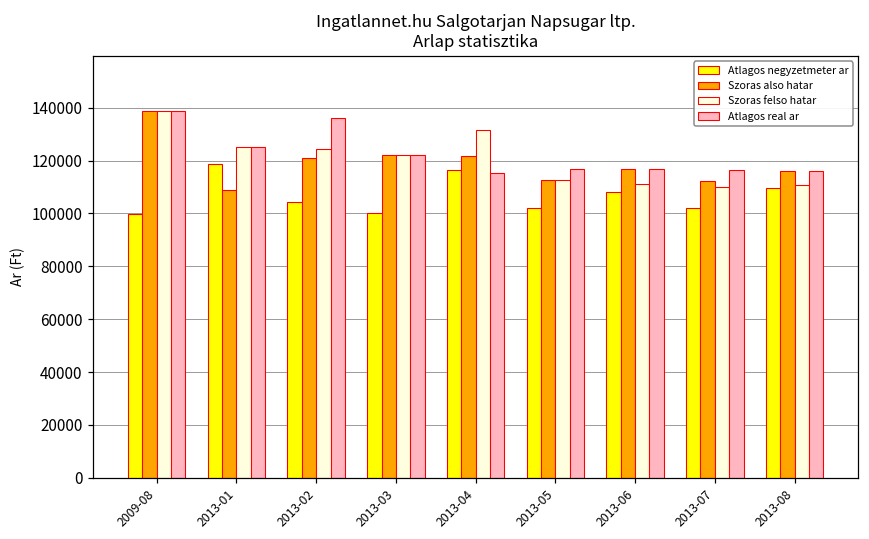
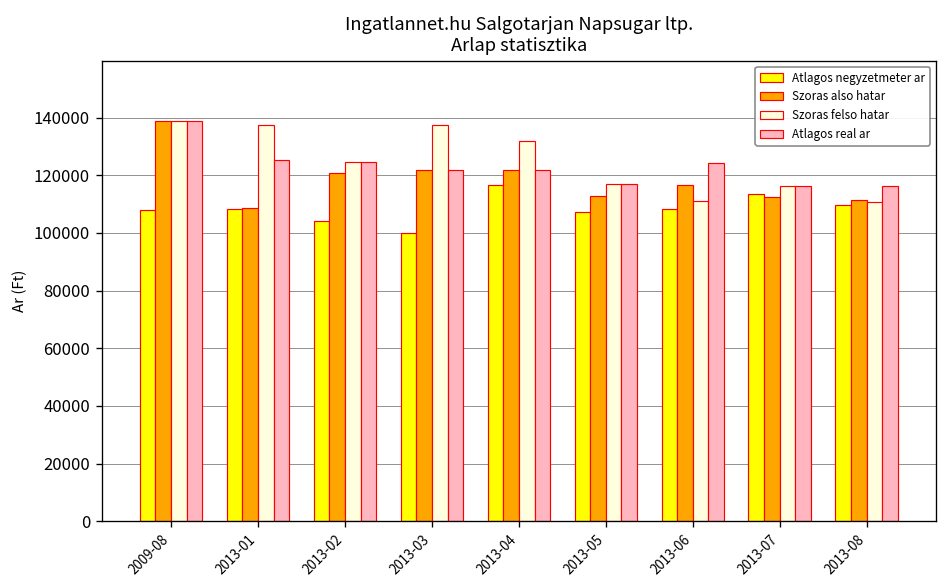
Atlagos negyzetmeter ar, 2009-08: 100000 -> 108000
Atlagos negyzetmeter ar, 2013-01: 119000 -> 108000
Szoras felso hatar, 2013-01: 125000 -> 137000
Atlagos real ar, 2013-02: 136000 -> 125000
Szoras felso hatar, 2013-03: 122000 -> 138000
Atlagos real ar, 2013-04: 115000 -> 122000
Atlagos negyzetmeter ar, 2013-05: 102000 -> 107000
Szoras felso hatar, 2013-05: 113000 -> 117000
Atlagos real ar, 2013-06: 117000 -> 124000
Atlagos negyzetmeter ar, 2013-07: 102000 -> 114000
Szoras felso hatar, 2013-07: 110000 -> 116000
Szoras also hatar, 2013-08: 116000 -> 111000
